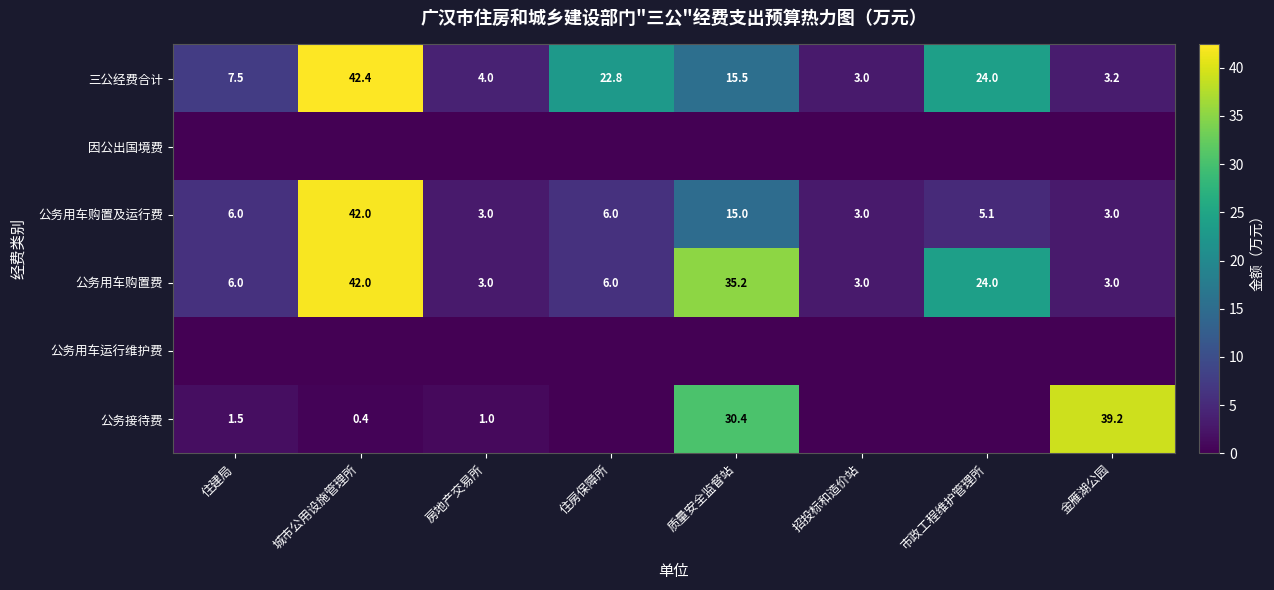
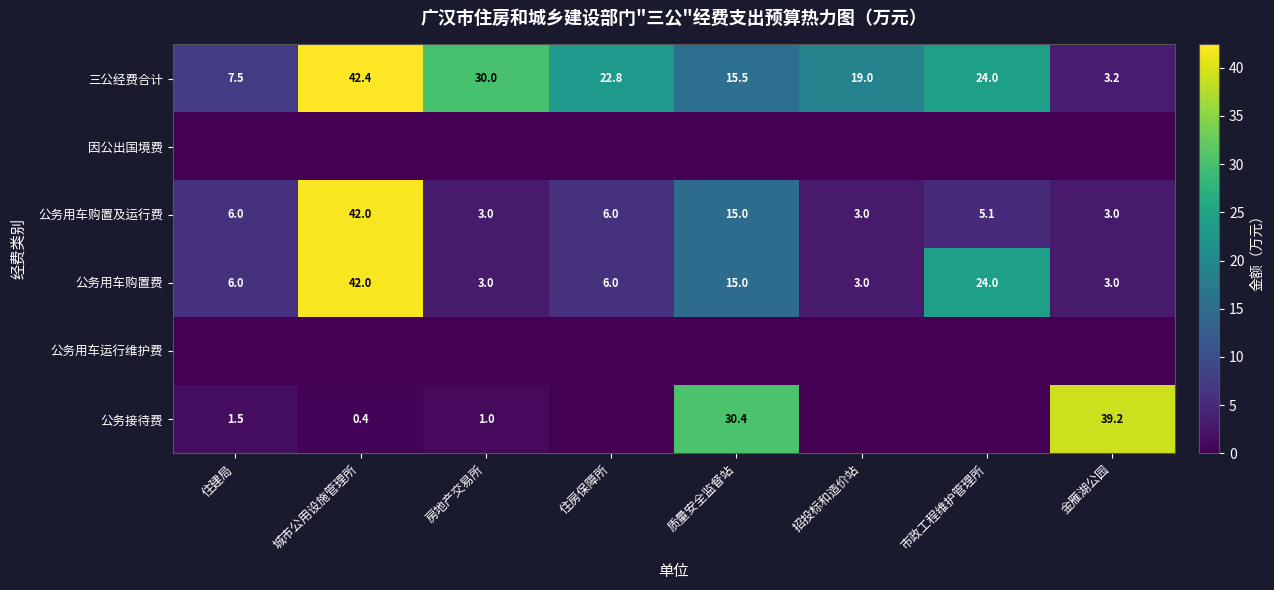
三公经费合计, 房地产交易所: 4.0 -> 30.0
三公经费合计, 招投标和造价站: 3.0 -> 19.0
公务用车购置费, 质量安全监督站: 35.2 -> 15.0
